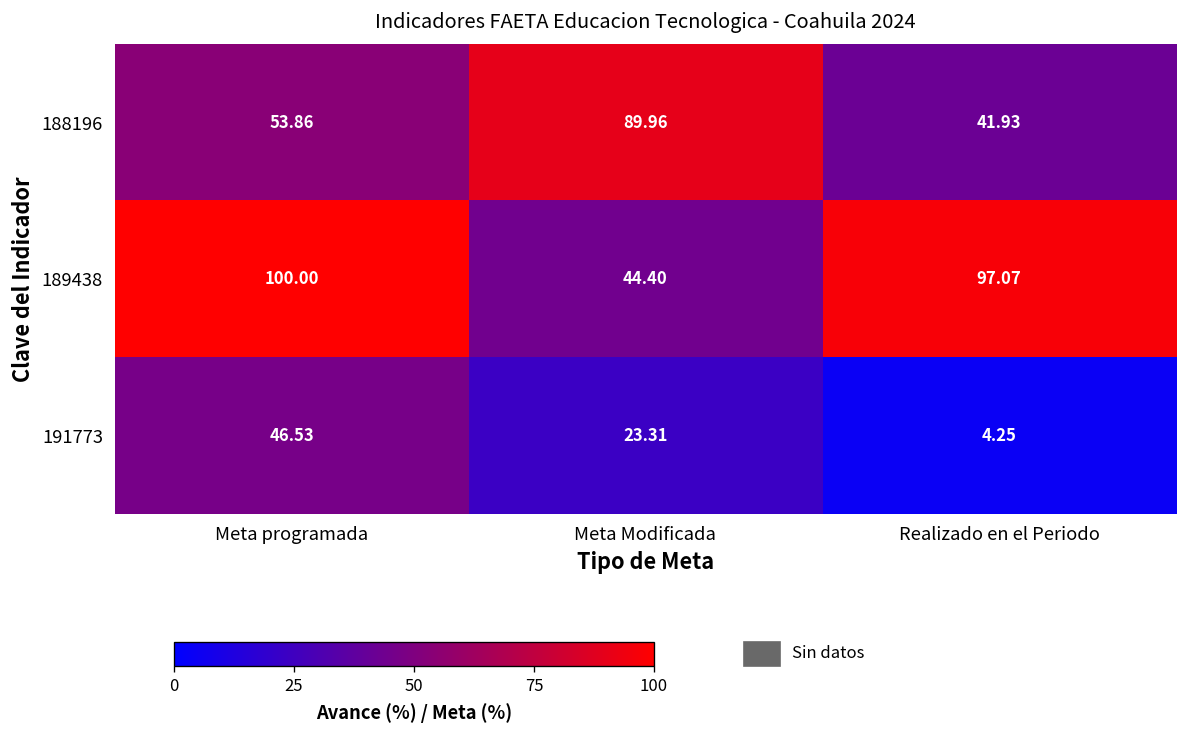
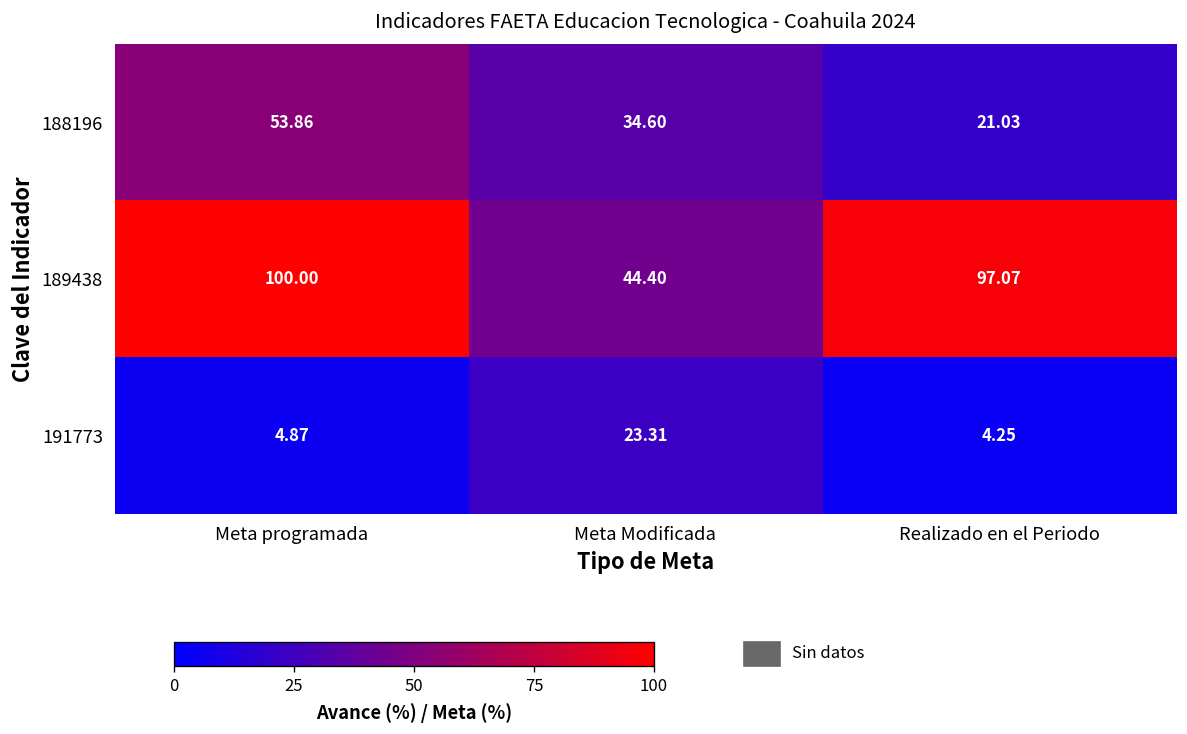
188196, Meta Modificada: 89.96 -> 34.60
188196, Realizado en el Periodo: 41.93 -> 21.03
191773, Meta programada: 46.53 -> 4.87
